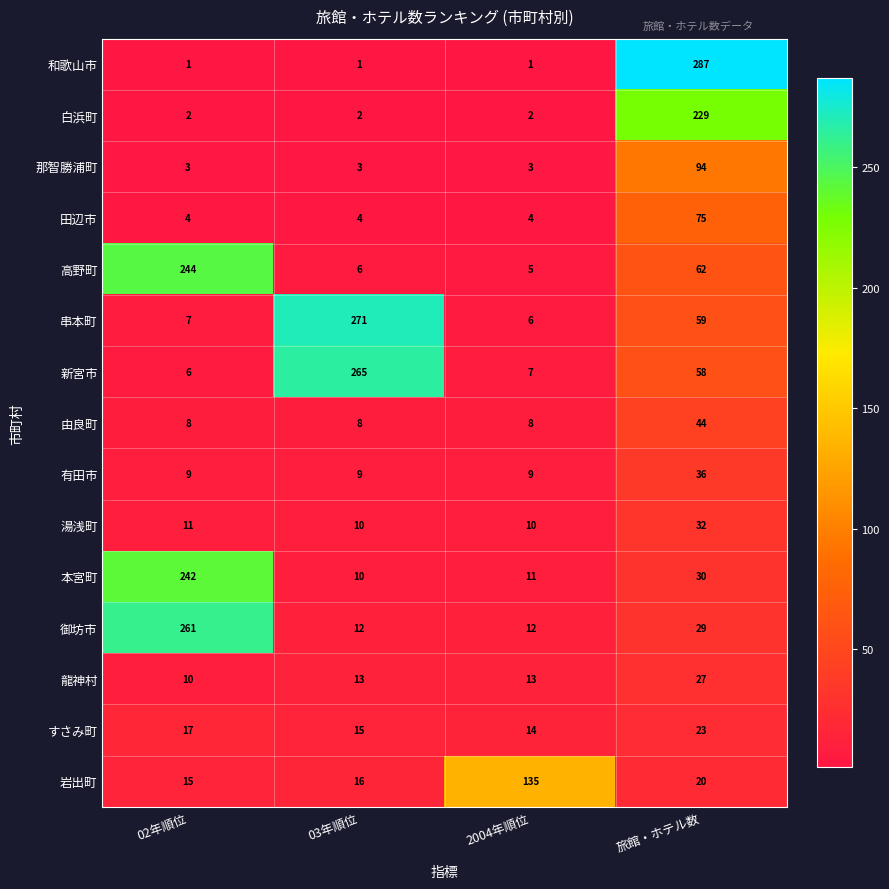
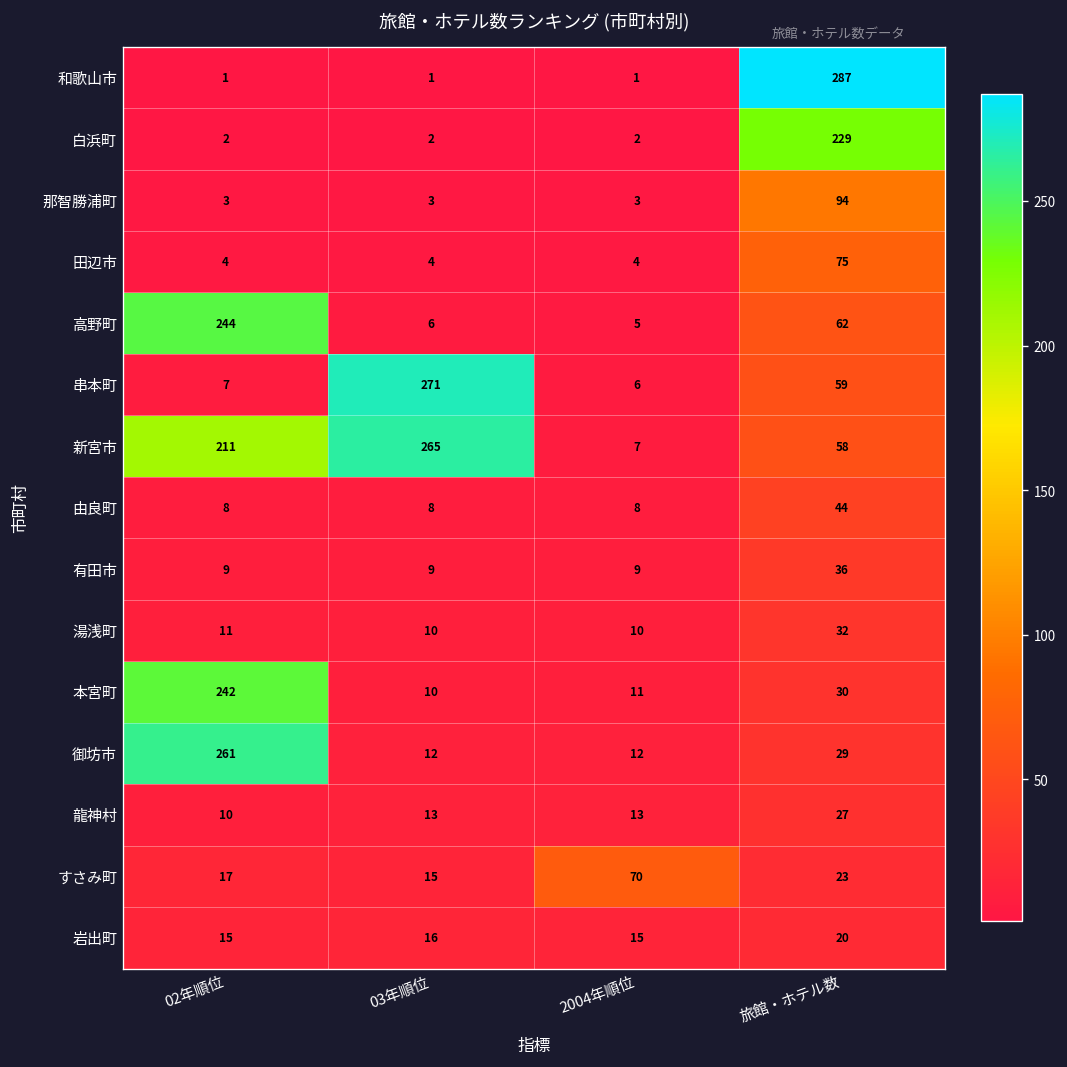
新宮市, 02年順位: 6 -> 211
すさみ町, 2004年順位: 14 -> 70
岩出町, 2004年順位: 135 -> 15
